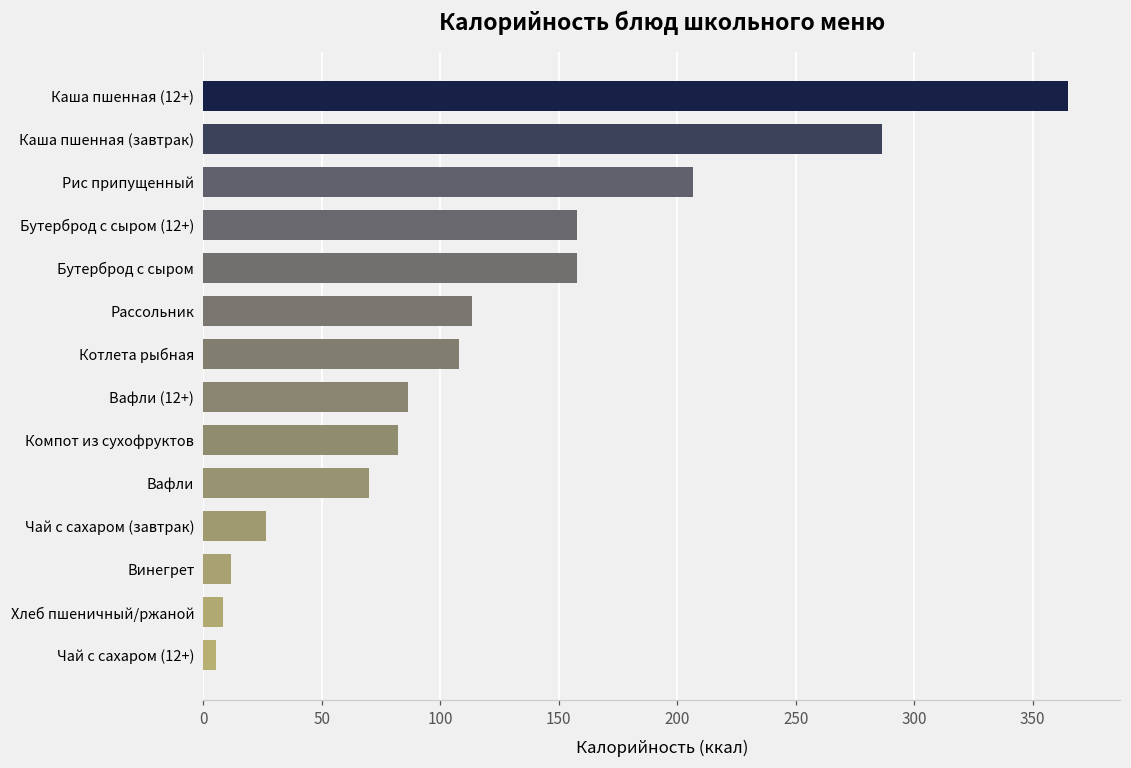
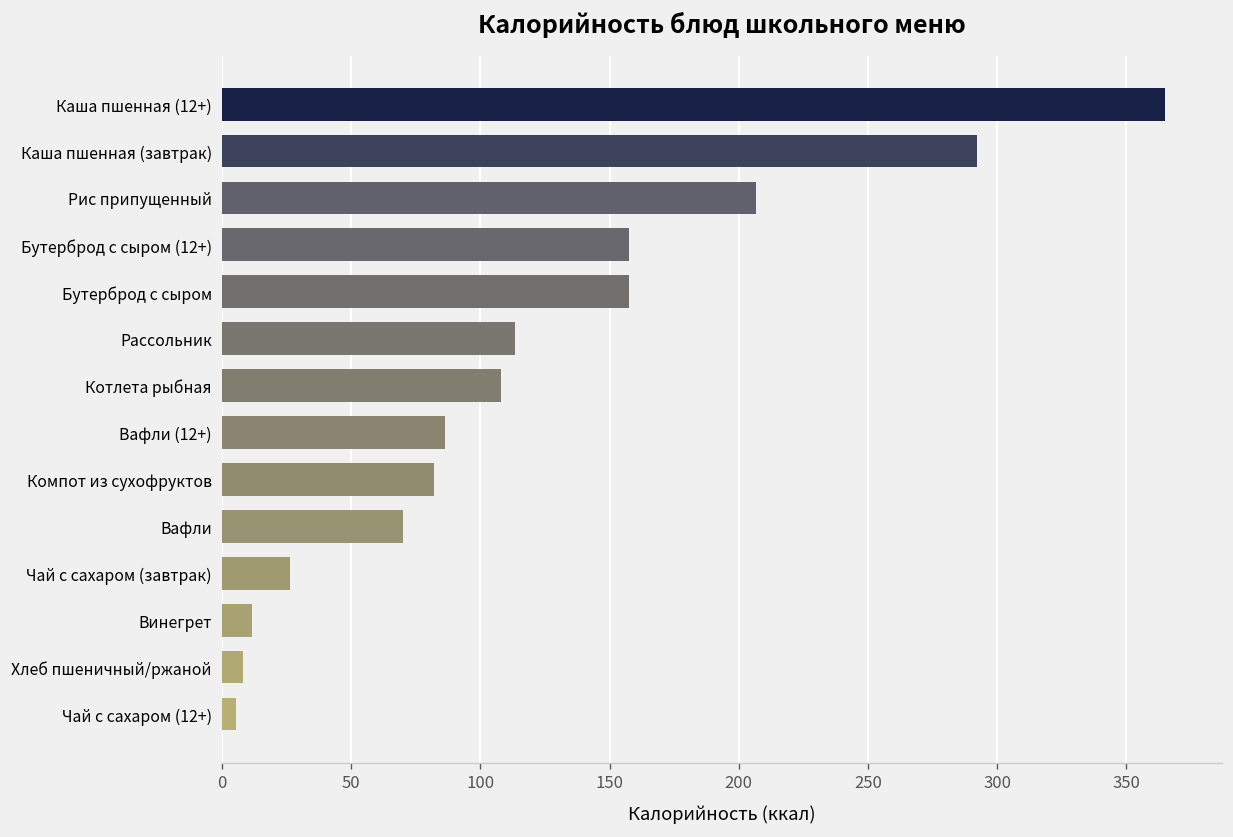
Каша пшенная (завтрак): 286 -> 292
